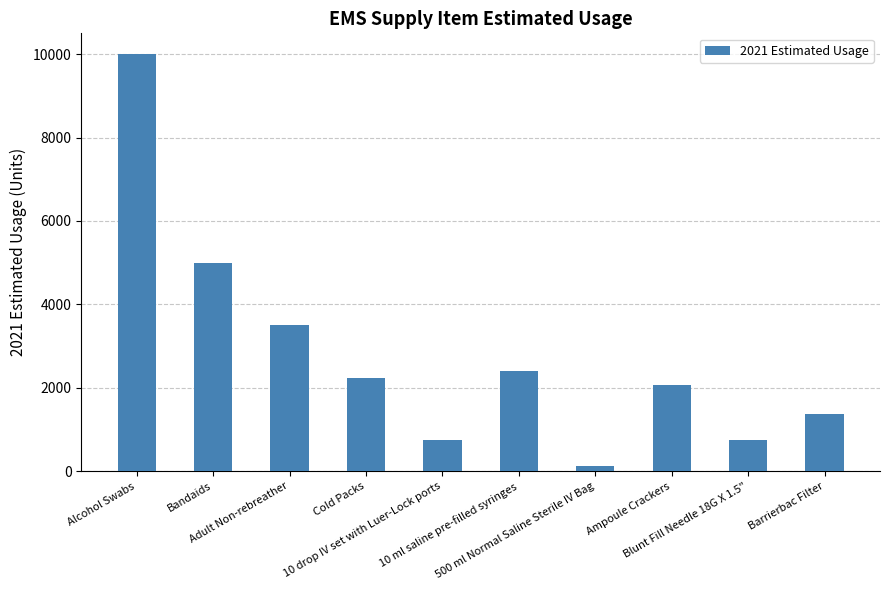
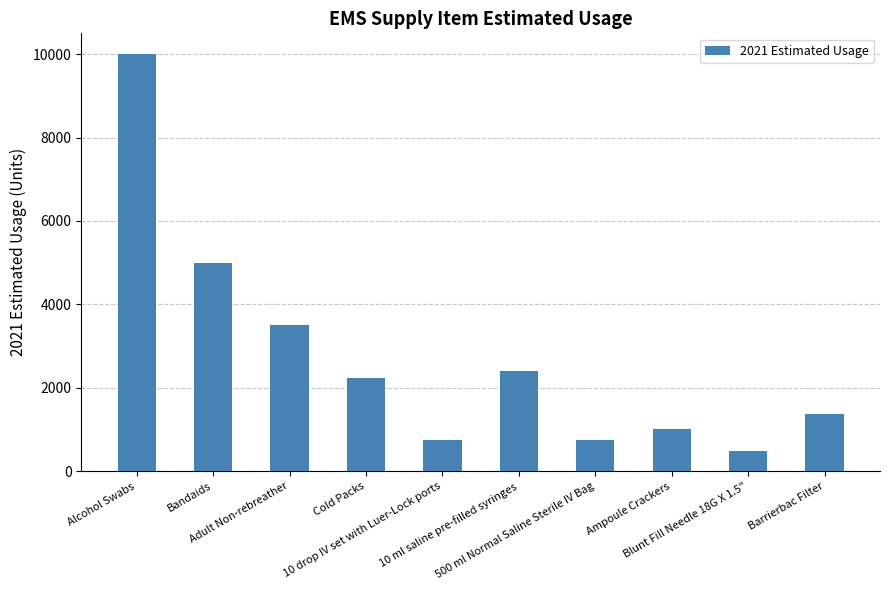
500 ml Normal Saline Sterile IV Bag: 100 -> 800
Ampoule Crackers: 2100 -> 1000
Blunt Fill Needle 18G X 1.5": 800 -> 500
